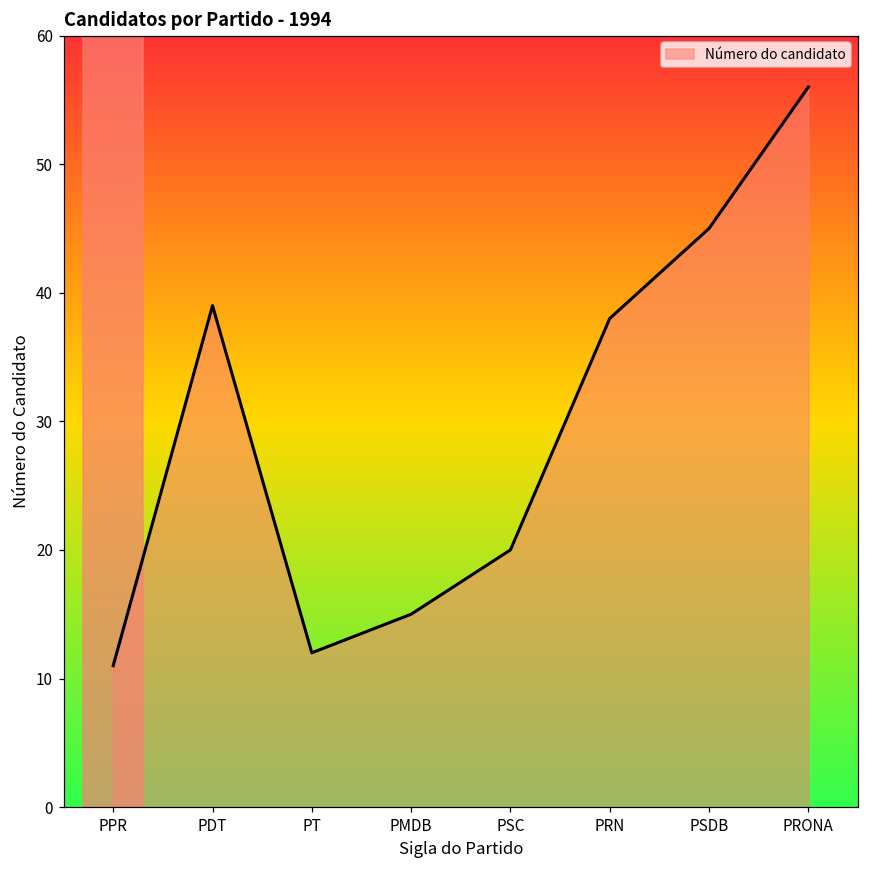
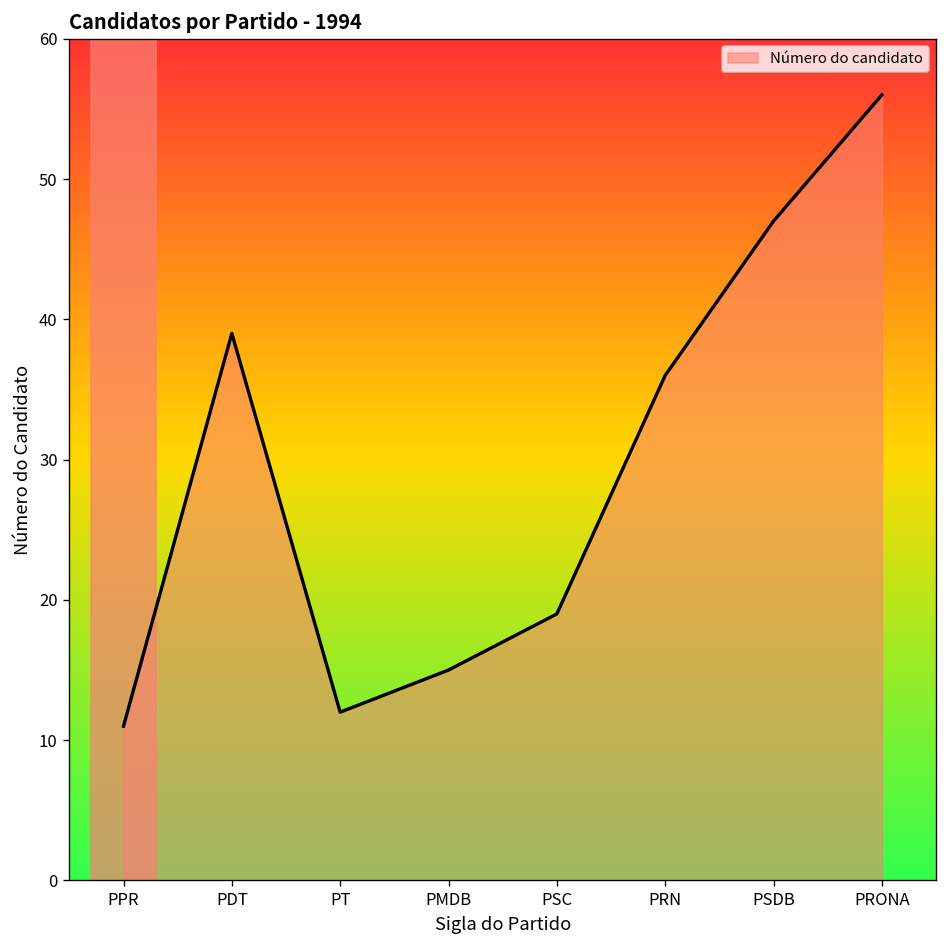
PSC: 20 -> 19
PRN: 38 -> 36
PSDB: 45 -> 47
